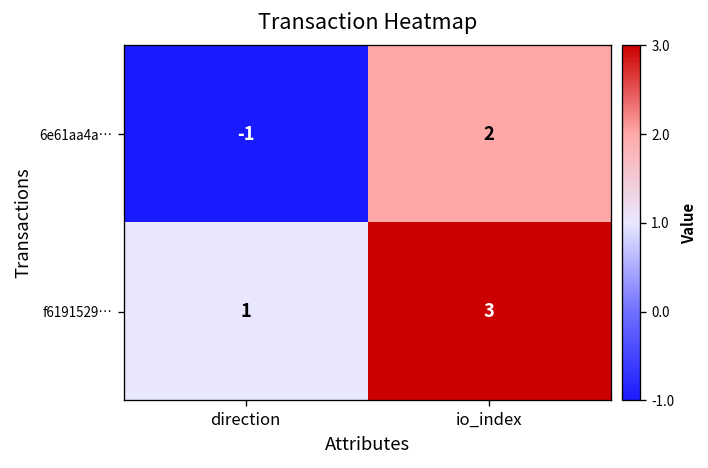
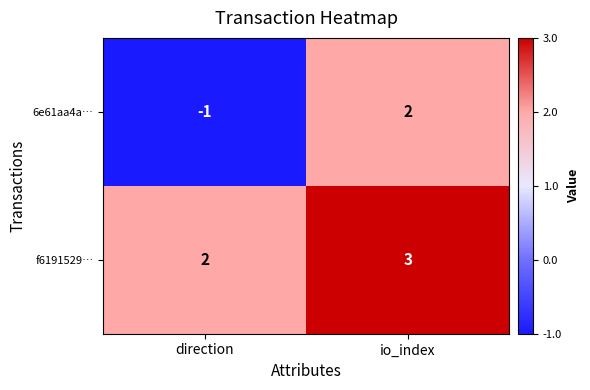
f6191529…, direction: 1 -> 2
